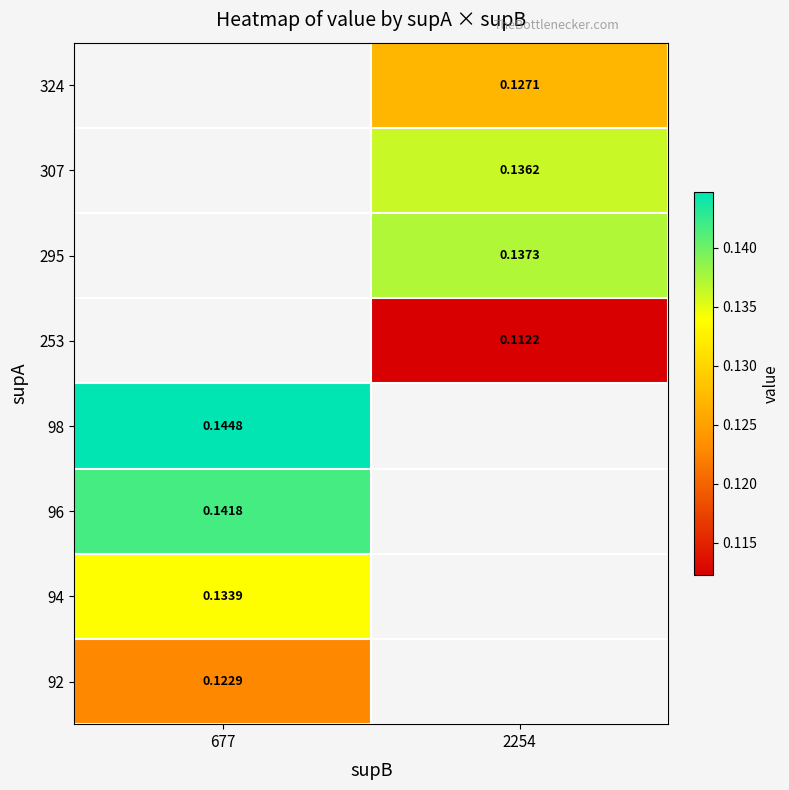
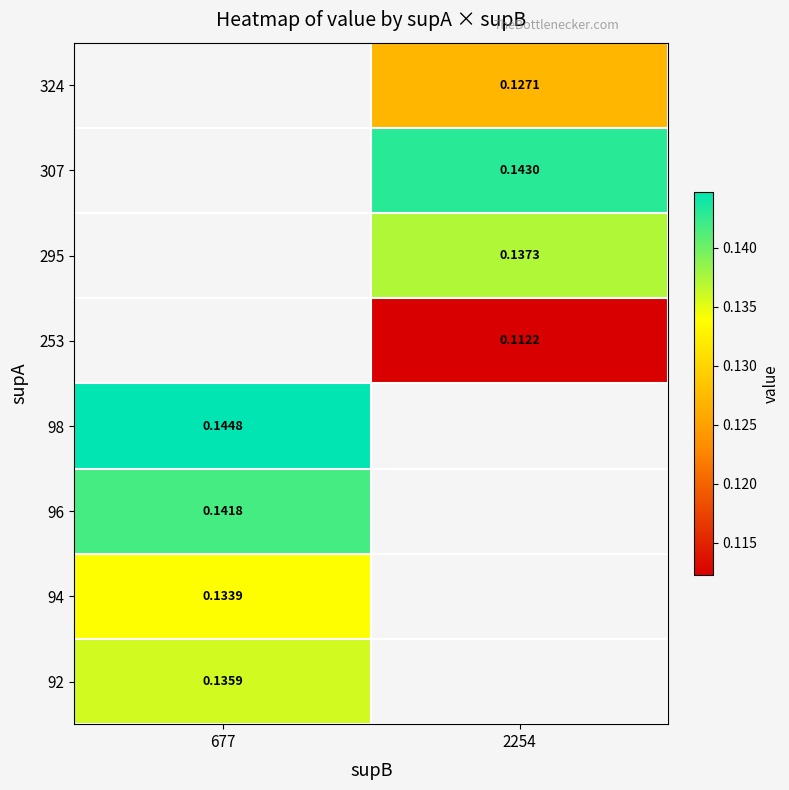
307, 2254: 0.1362 -> 0.1430
92, 677: 0.1229 -> 0.1359
